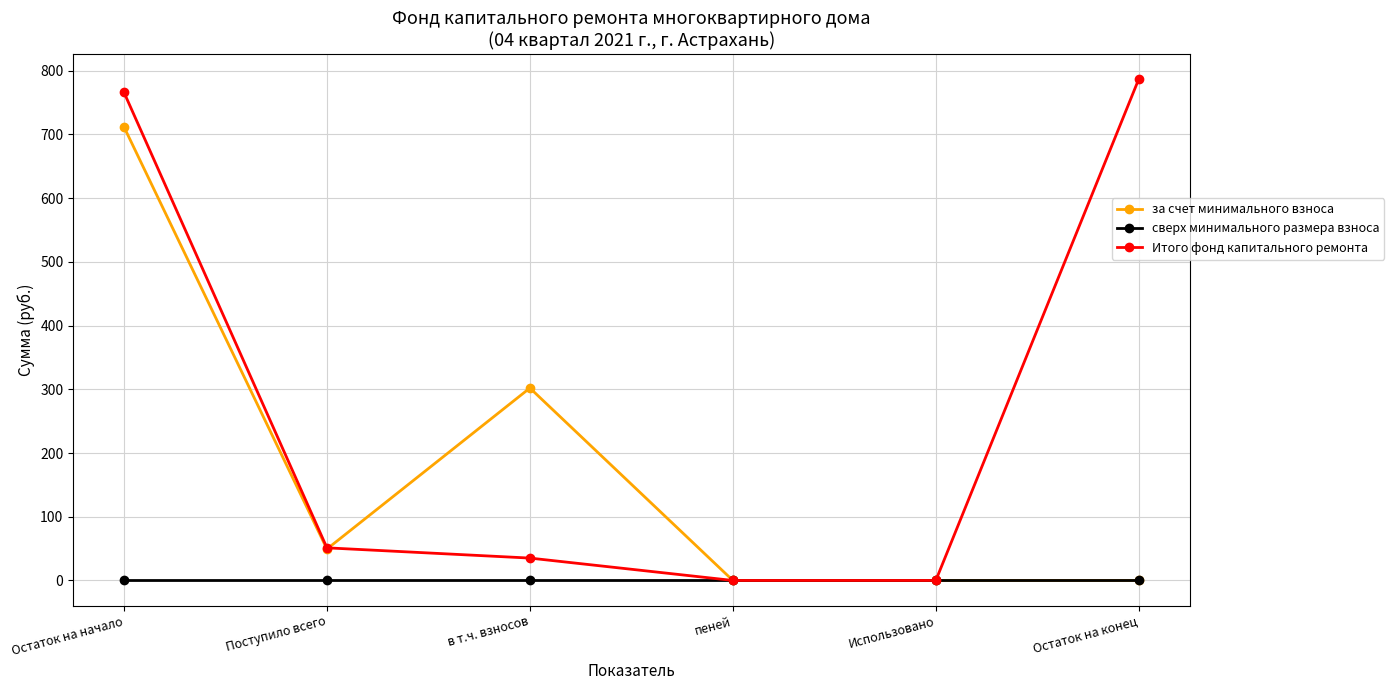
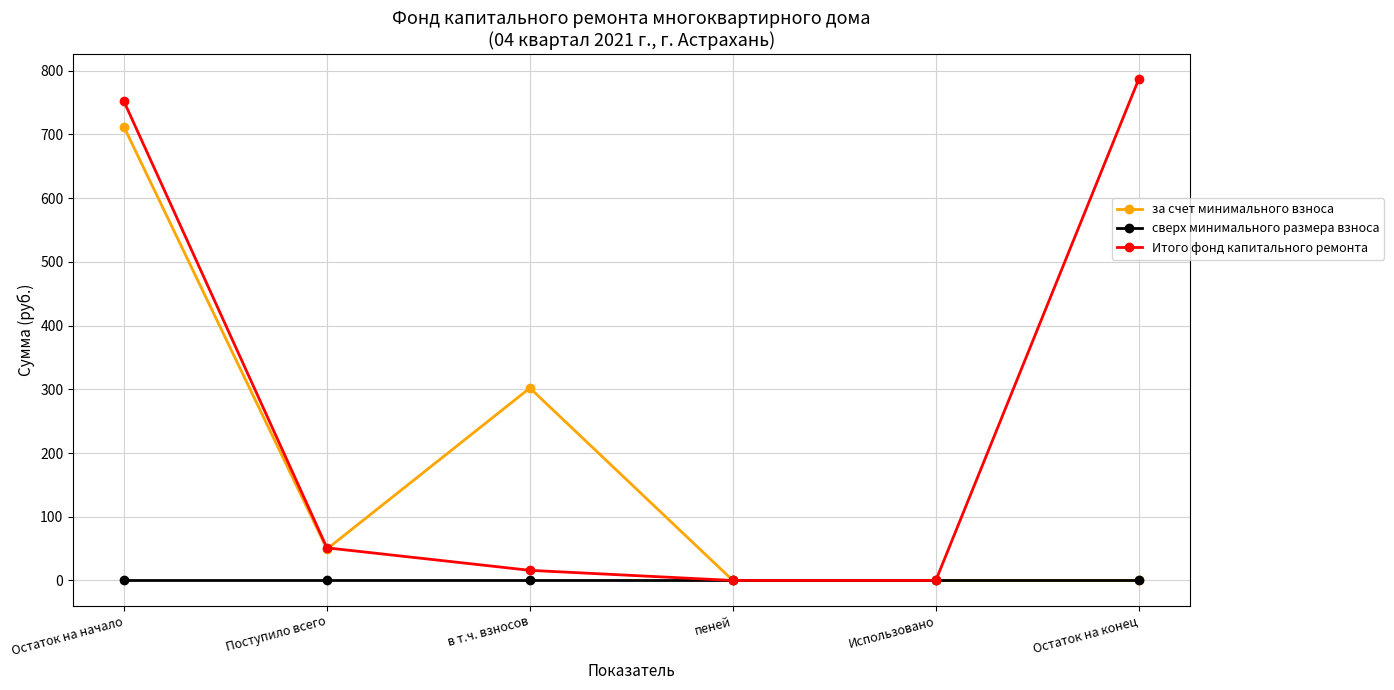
Итого фонд капитального ремонта, Остаток на начало: 770 -> 750
Итого фонд капитального ремонта, в т.ч. взносов: 40 -> 20
